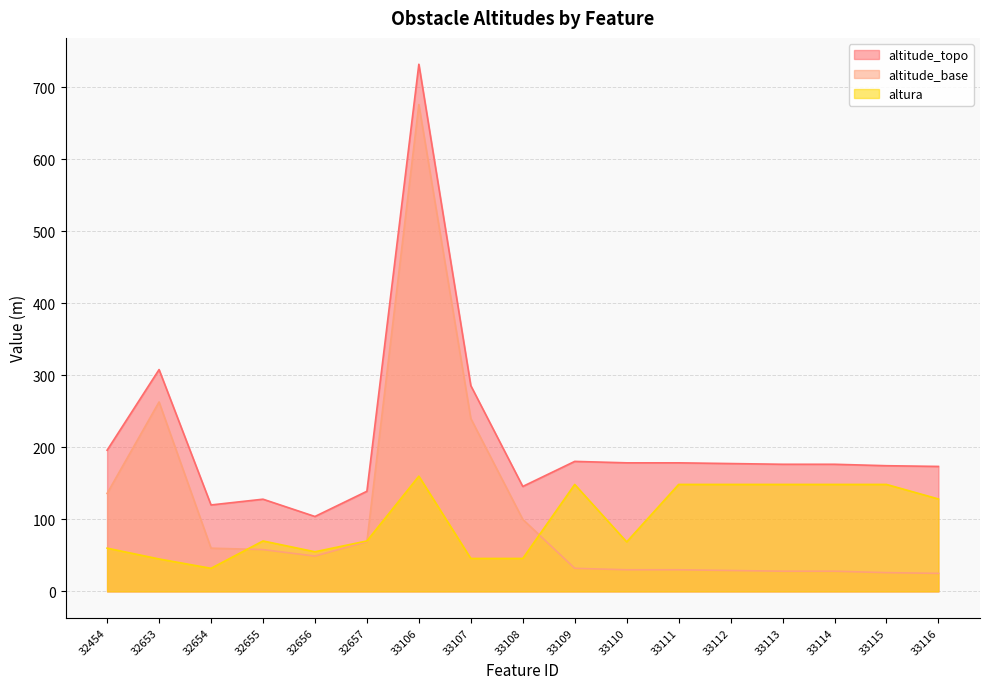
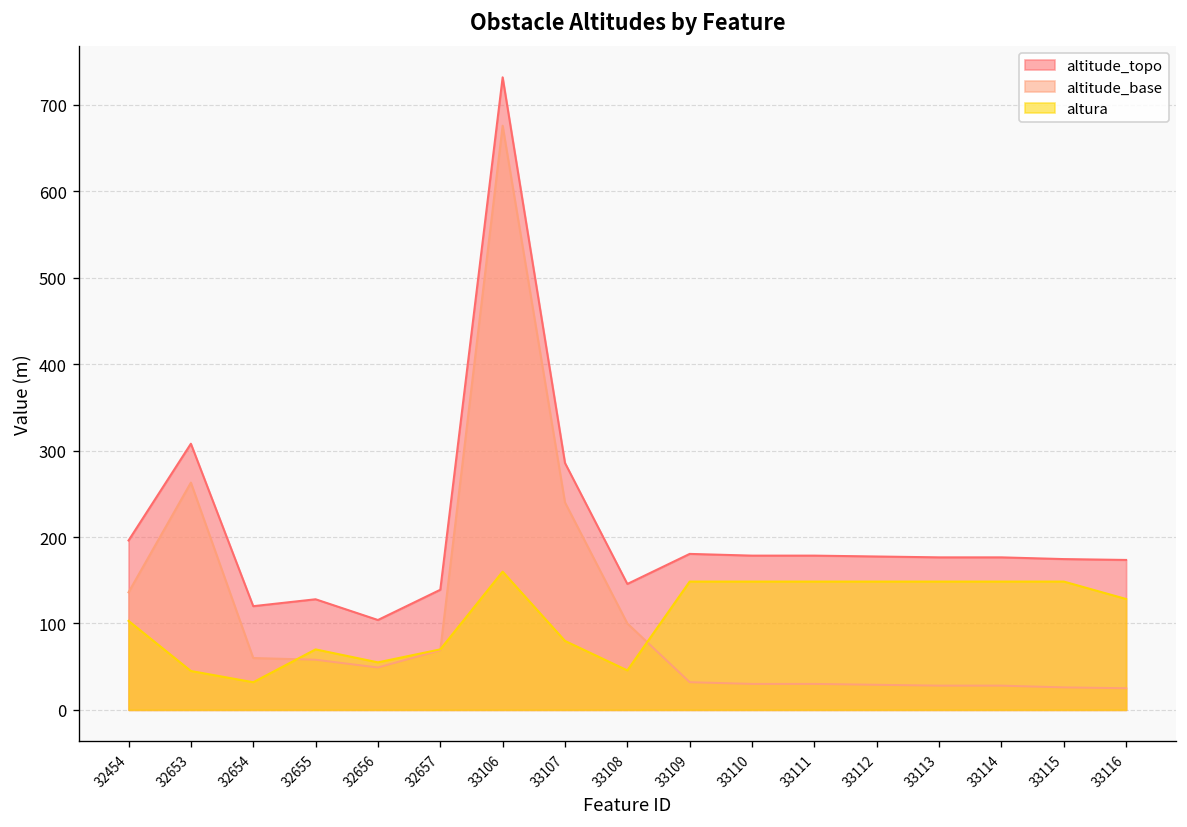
altura, 32454: 60 -> 100
altura, 33107: 50 -> 80
altura, 33110: 70 -> 150
